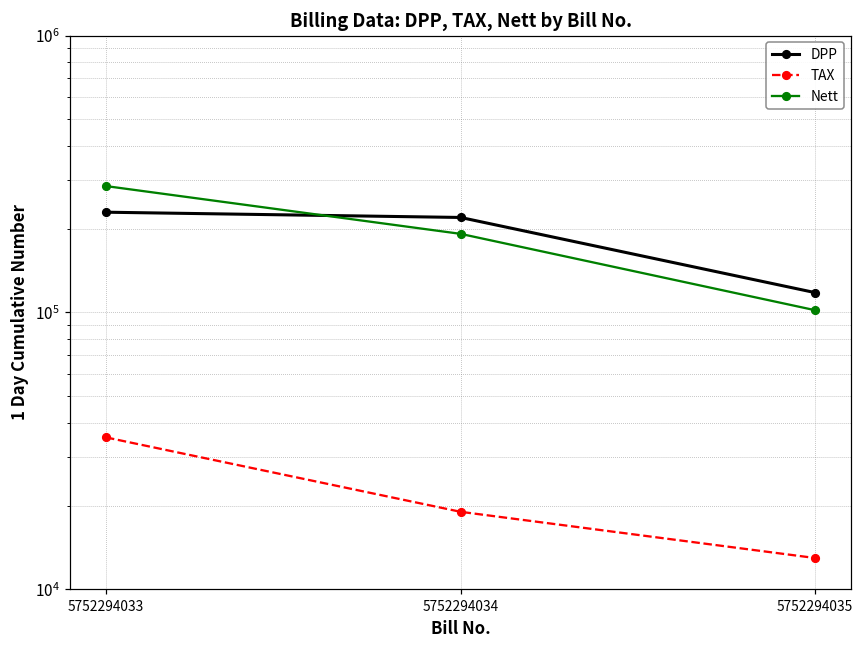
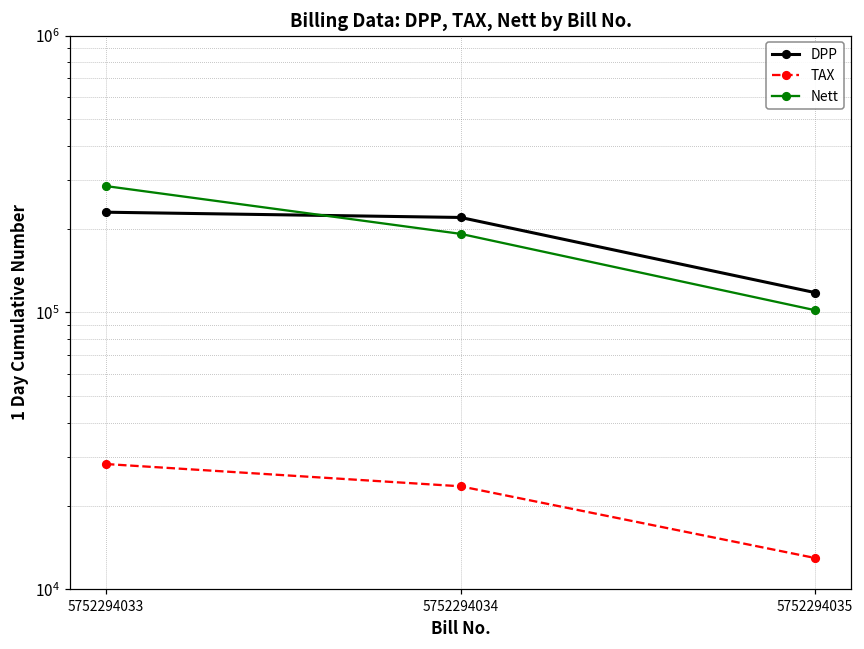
TAX, 5752294033: 35000 -> 28000
TAX, 5752294034: 19000 -> 24000
